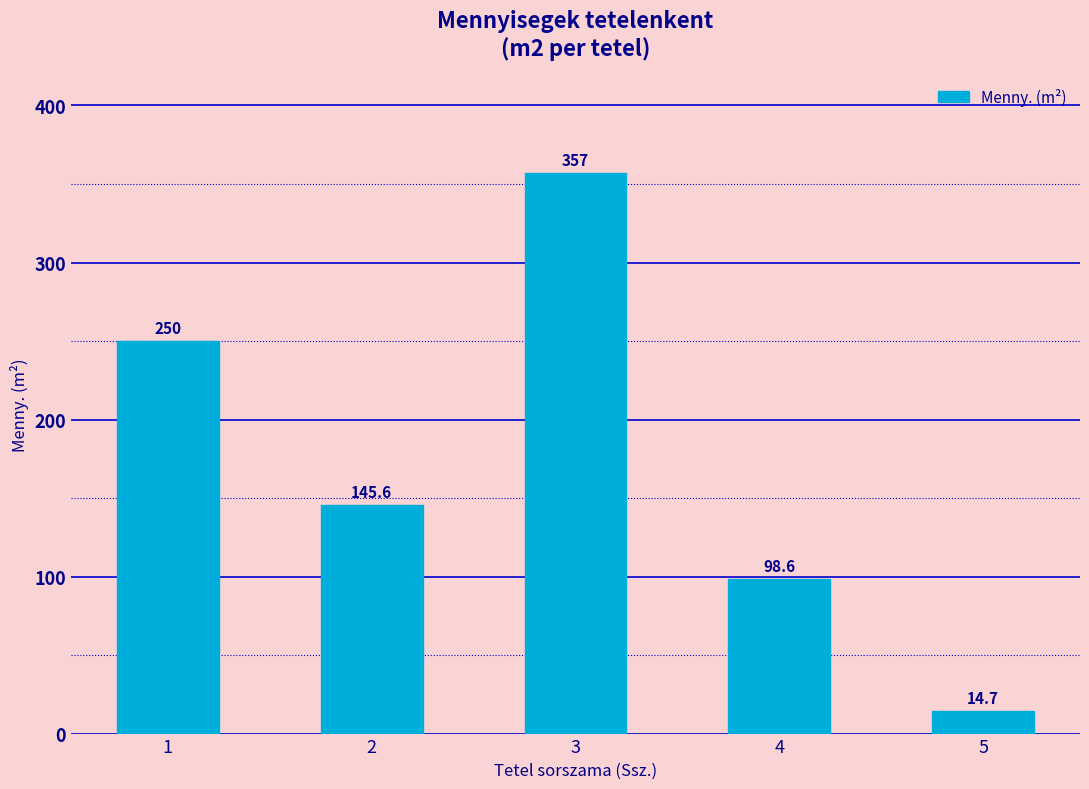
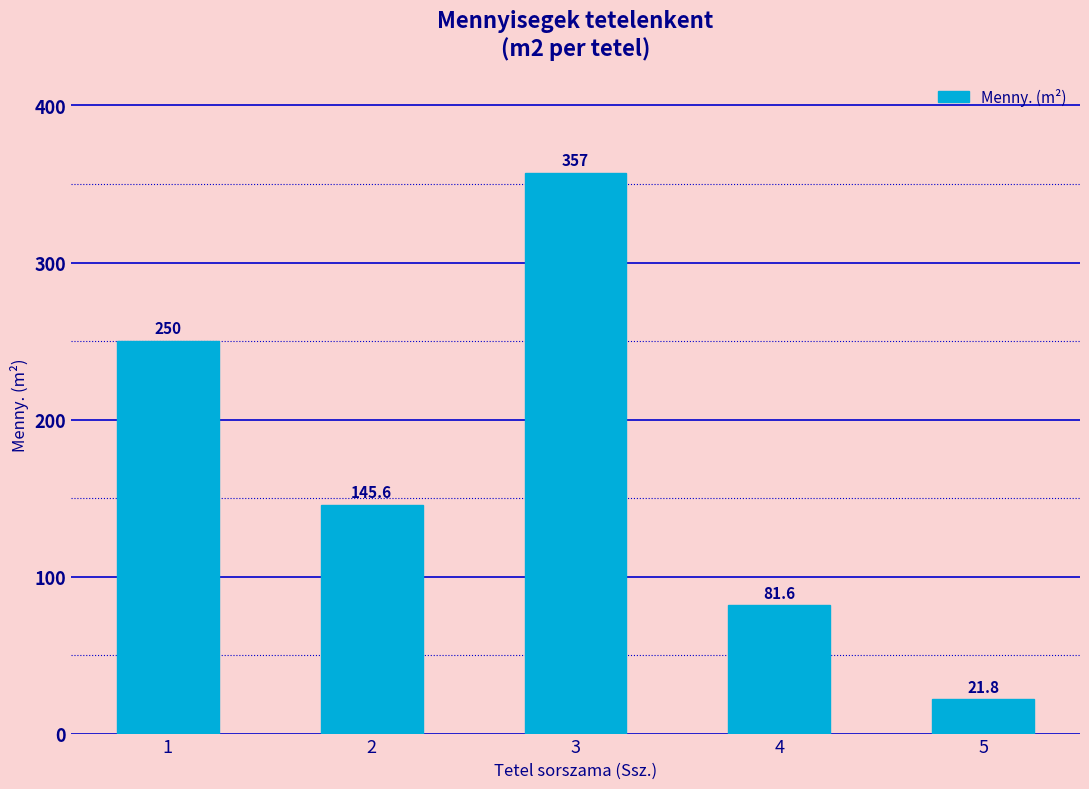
4: 98.6 -> 81.6
5: 14.7 -> 21.8
